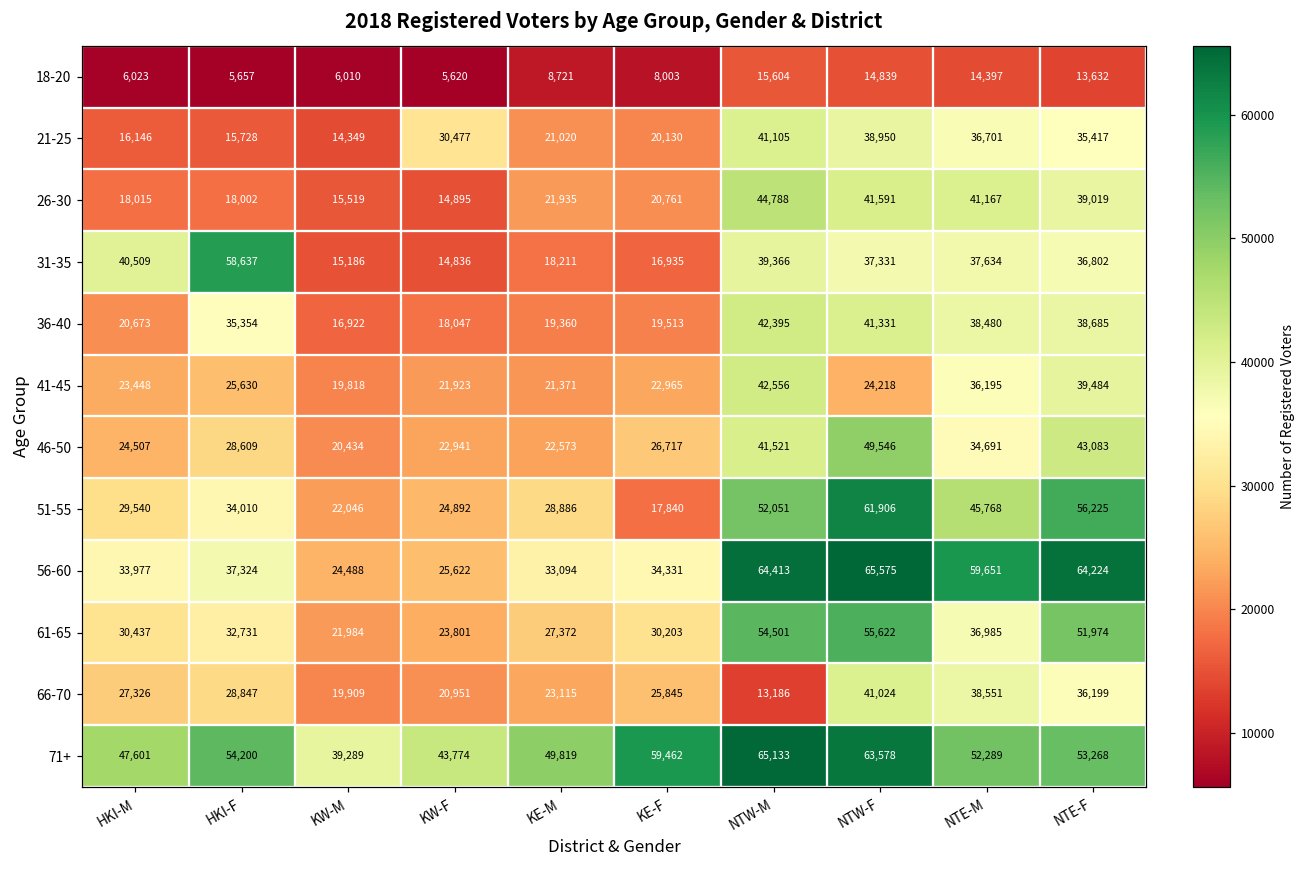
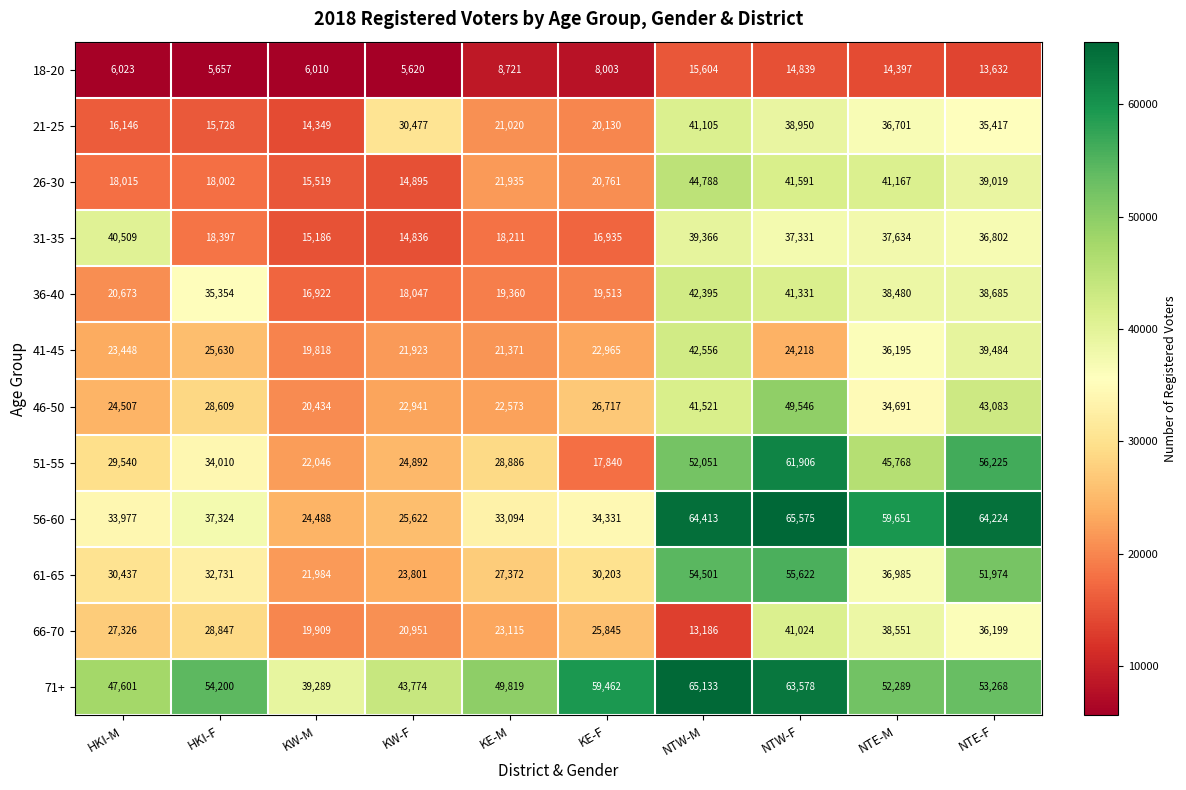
31-35, HKI-F: 58,637 -> 18,397
